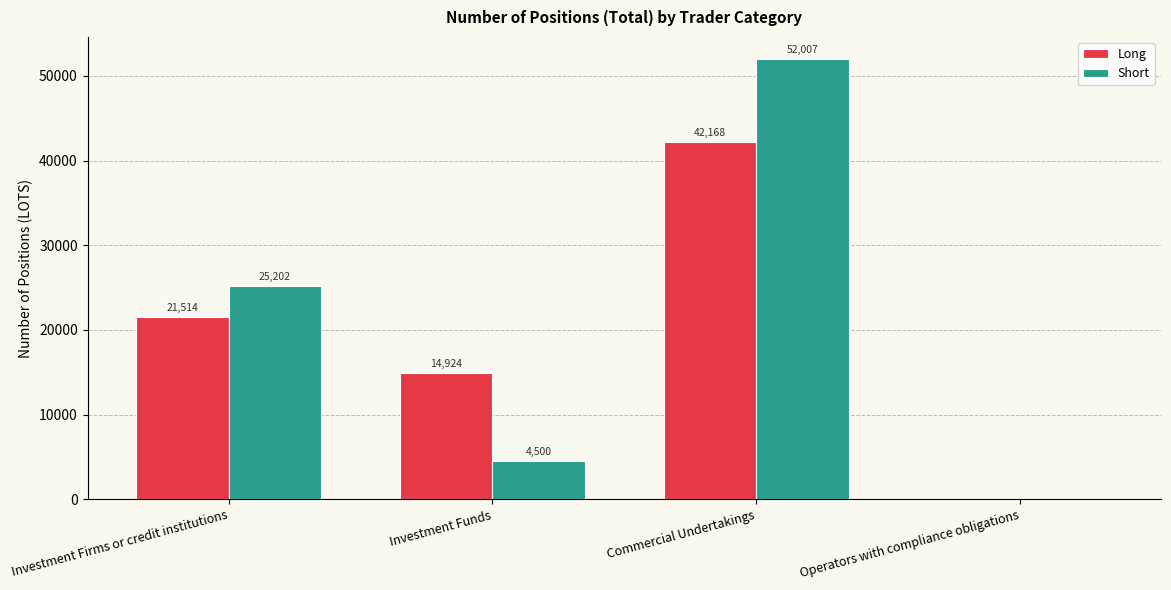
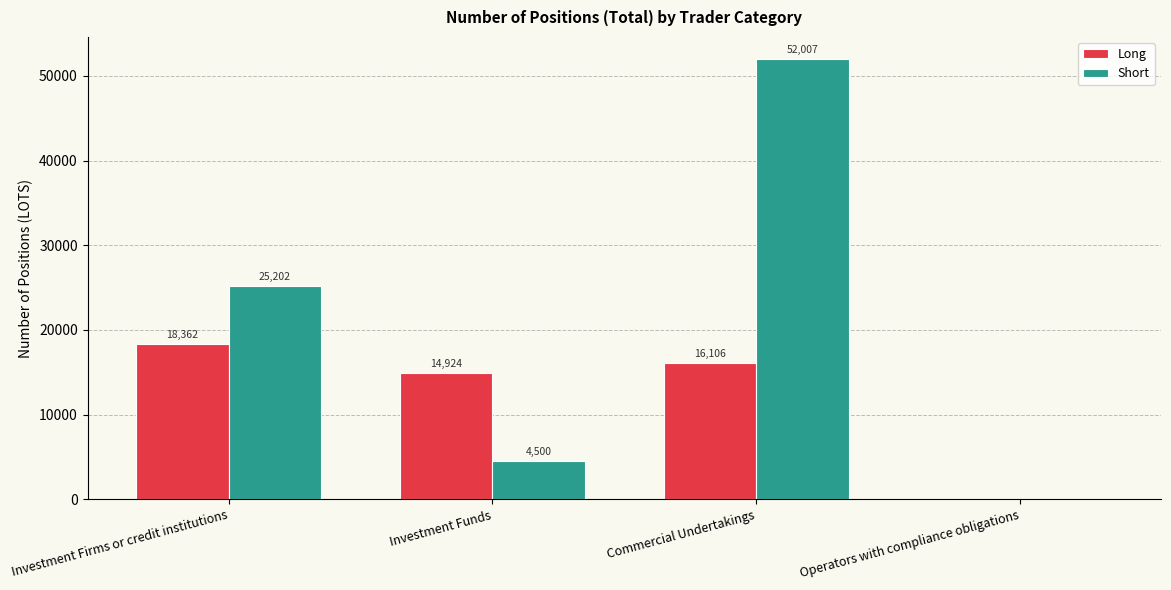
Long, Investment Firms or credit institutions: 21,514 -> 18,362
Long, Commercial Undertakings: 42,168 -> 16,106
